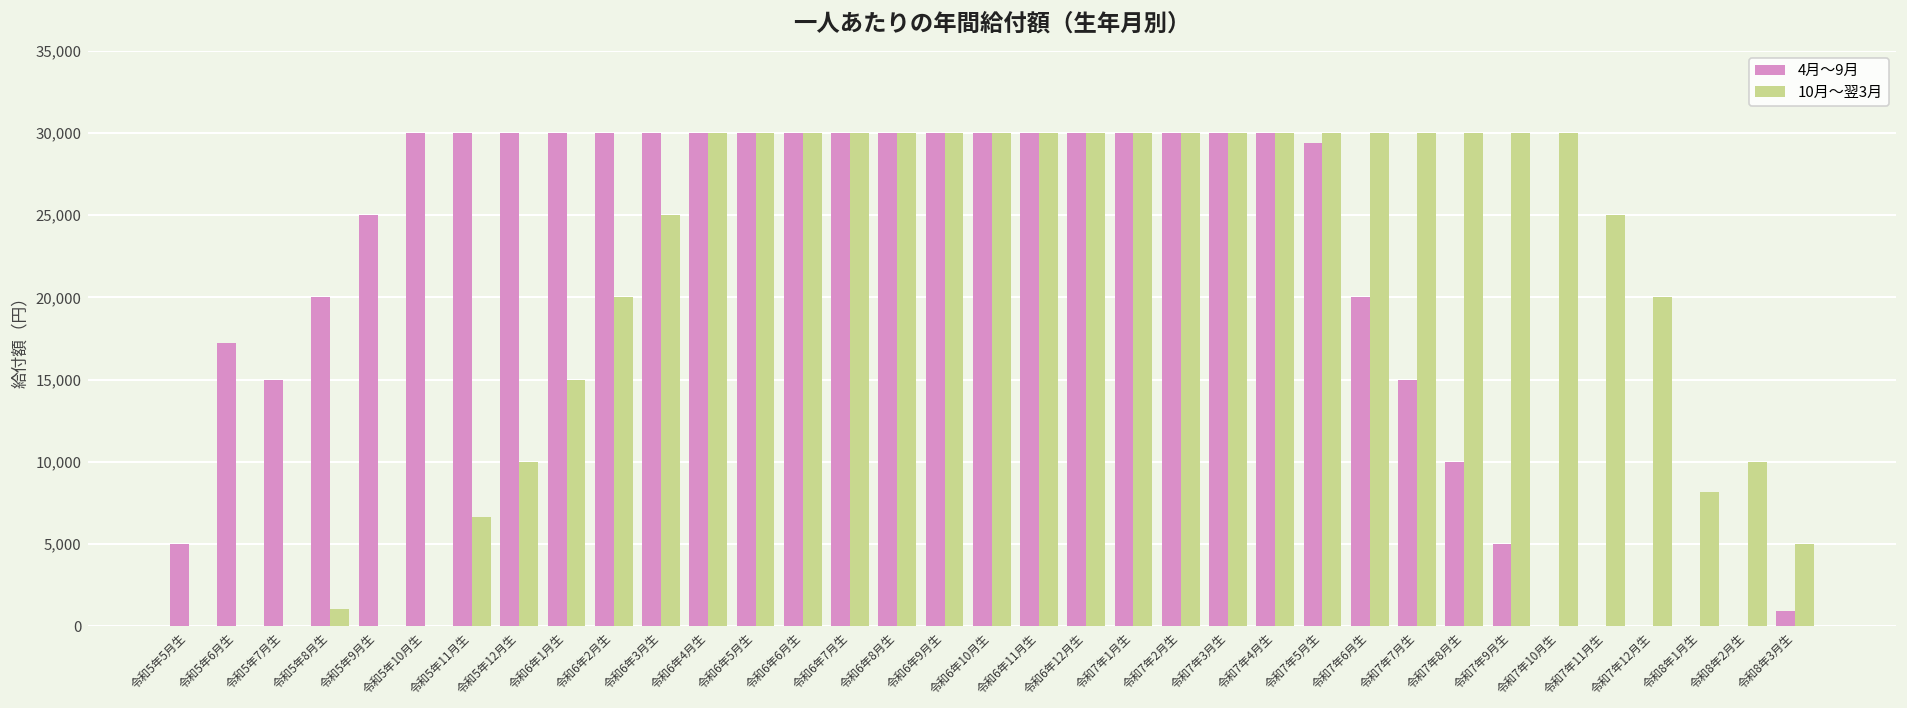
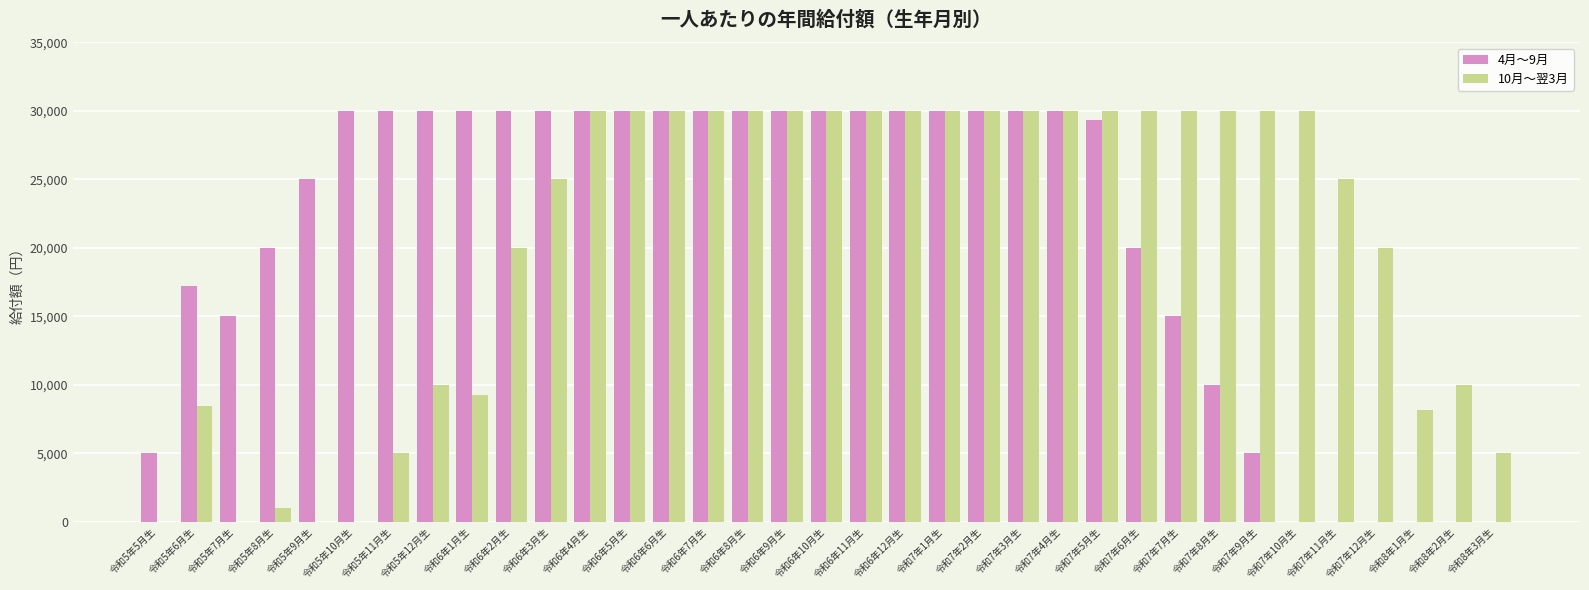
10月～翌3月, 令和5年6月生: 0 -> 8,400
10月～翌3月, 令和5年11月生: 6,600 -> 5,000
10月～翌3月, 令和6年1月生: 15,000 -> 9,300
4月～9月, 令和8年3月生: 1,000 -> 0
